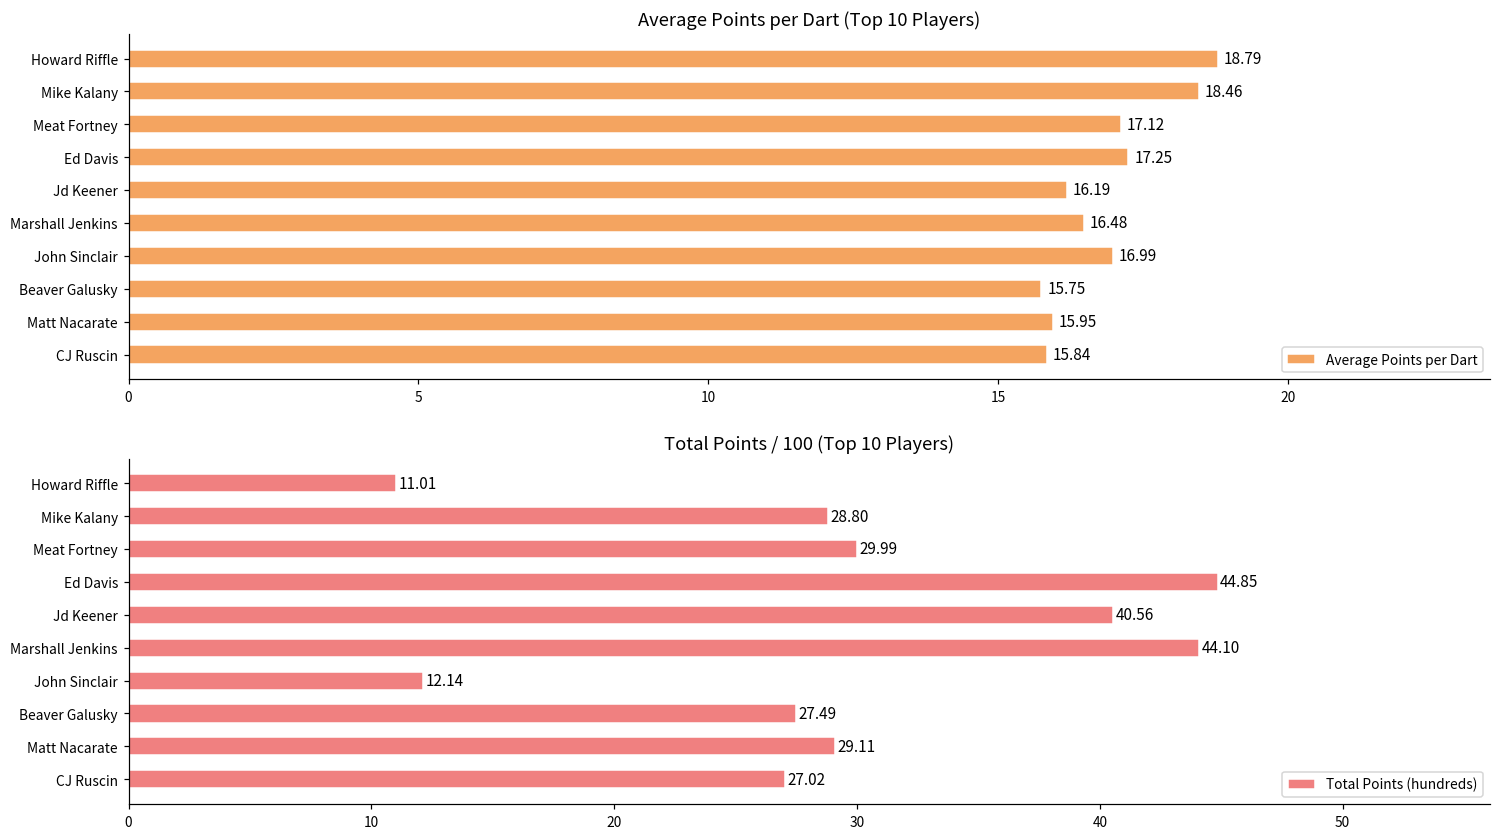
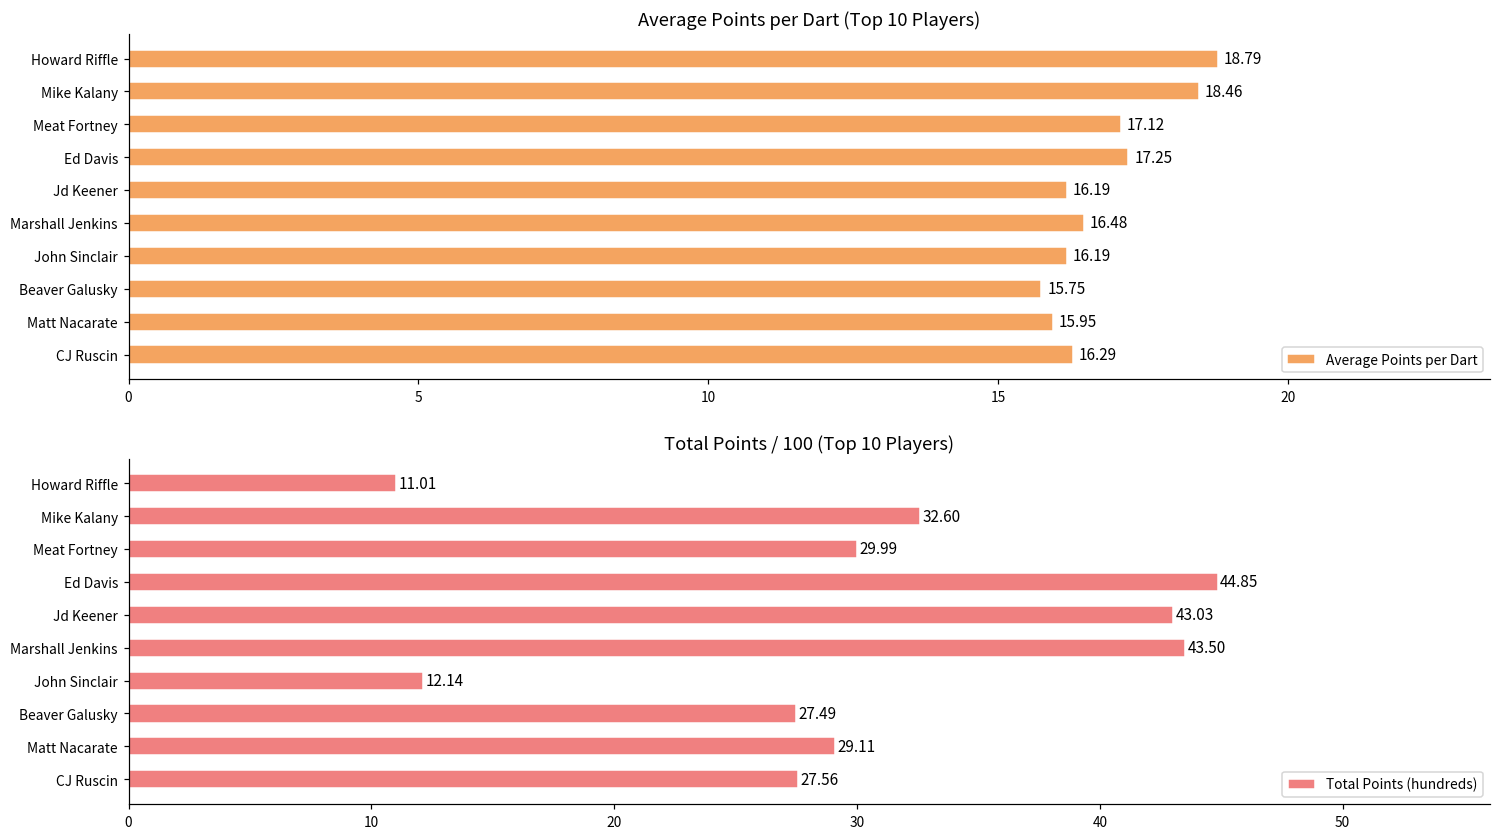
Average Points per Dart (Top 10 Players), John Sinclair: 16.99 -> 16.19
Average Points per Dart (Top 10 Players), CJ Ruscin: 15.84 -> 16.29
Total Points / 100 (Top 10 Players), Mike Kalany: 28.80 -> 32.60
Total Points / 100 (Top 10 Players), Jd Keener: 40.56 -> 43.03
Total Points / 100 (Top 10 Players), Marshall Jenkins: 44.10 -> 43.50
Total Points / 100 (Top 10 Players), CJ Ruscin: 27.02 -> 27.56
